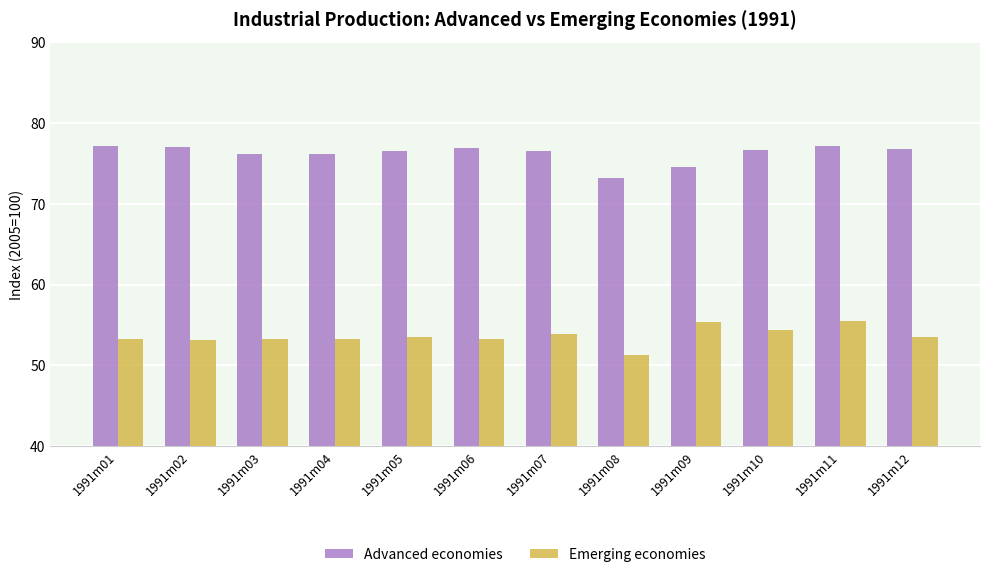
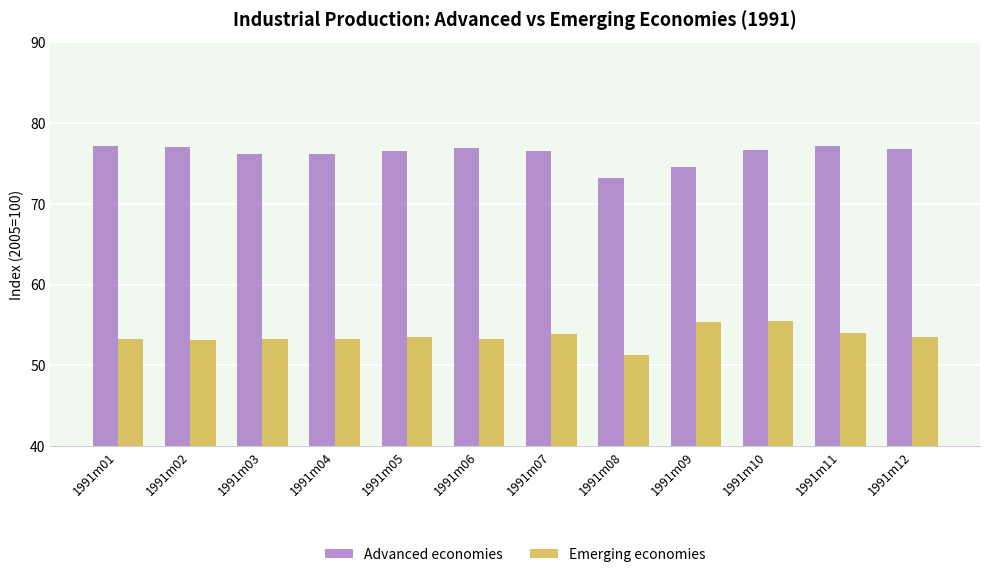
Emerging economies, 1991m10: 54 -> 56
Emerging economies, 1991m11: 56 -> 54
